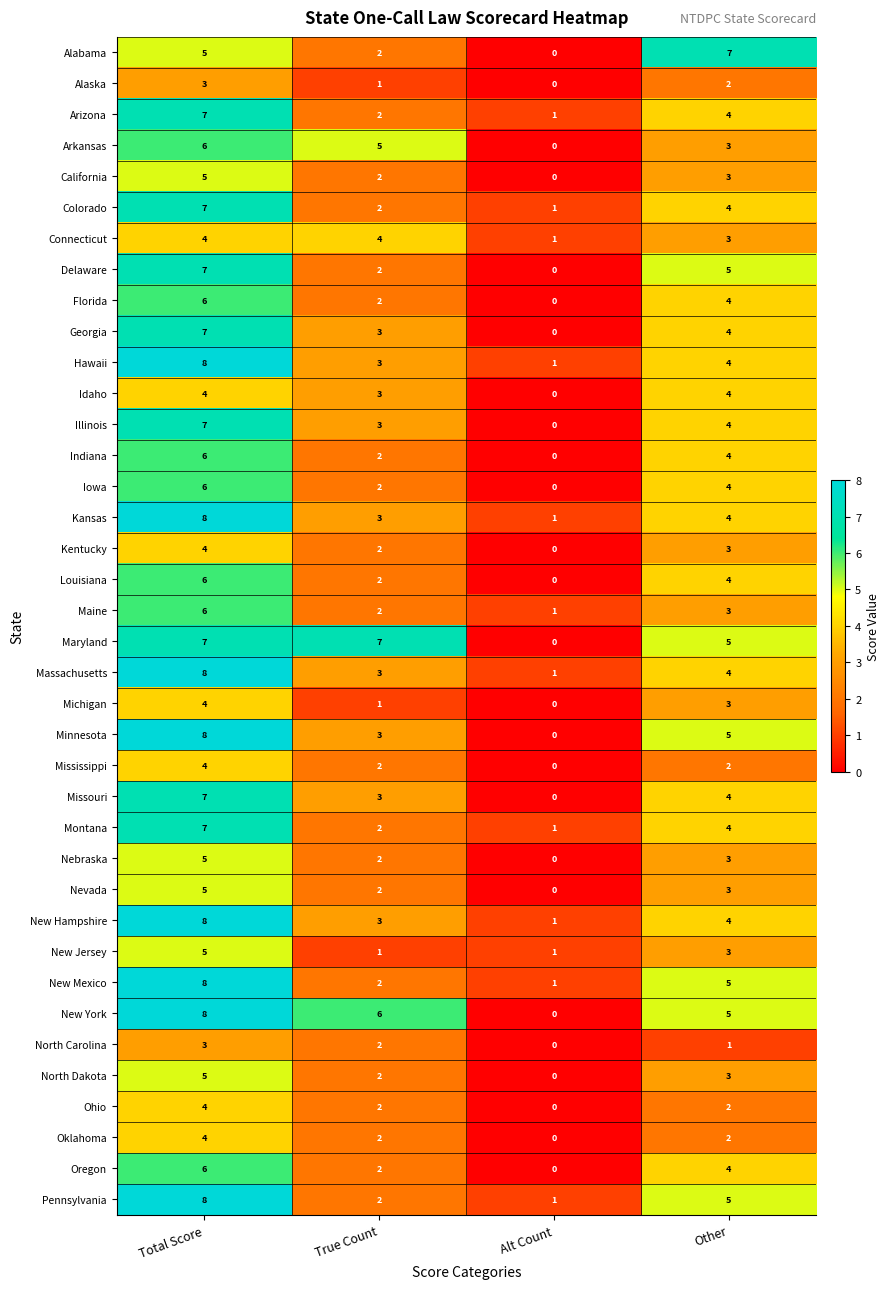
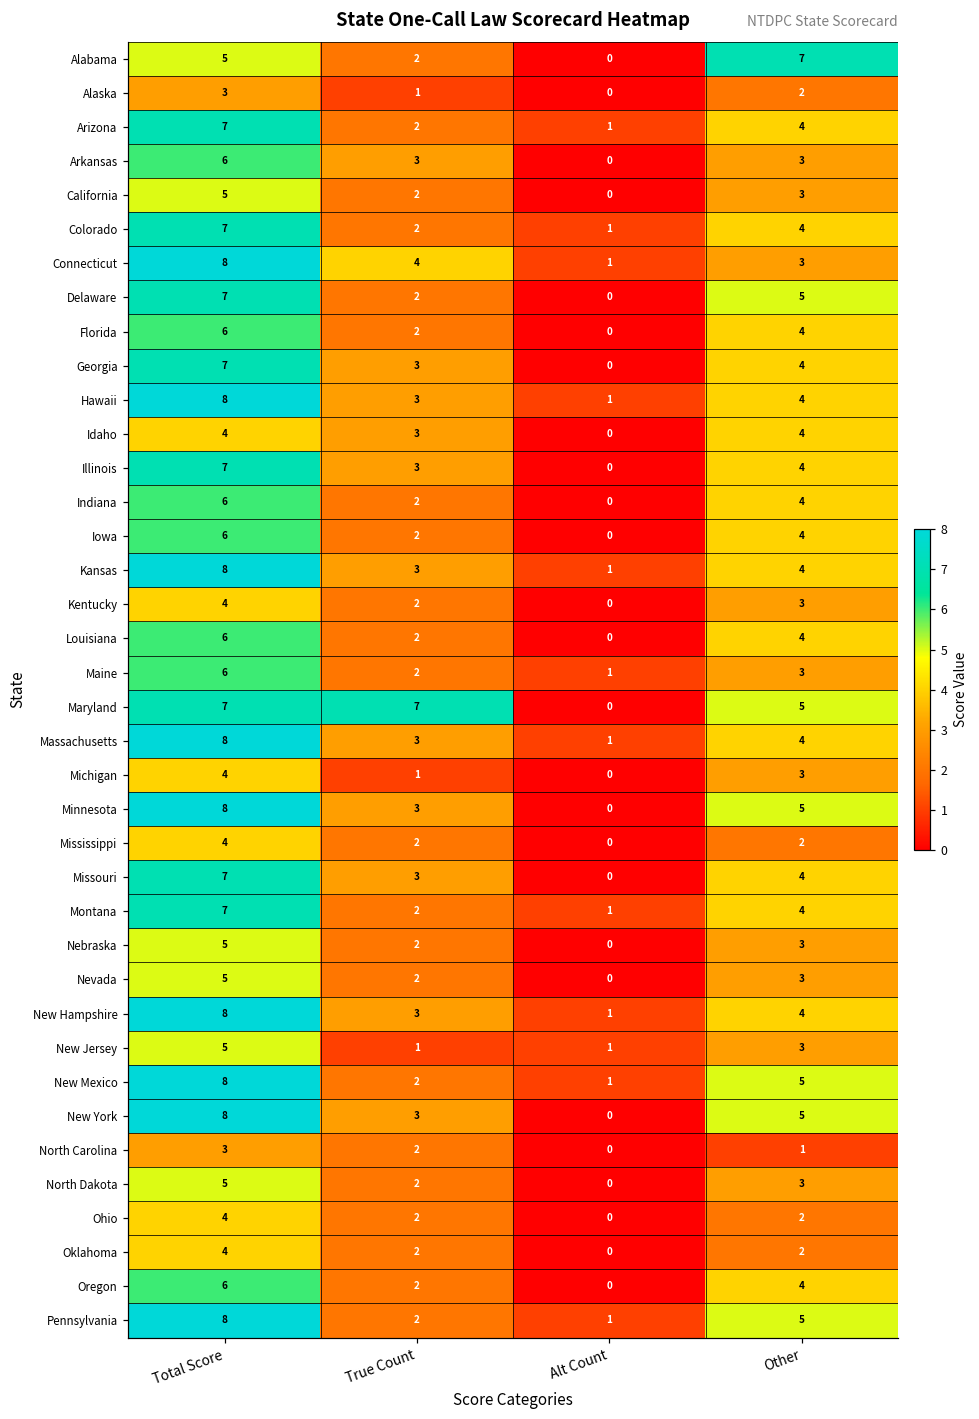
Arkansas, True Count: 5 -> 3
Connecticut, Total Score: 4 -> 8
New York, True Count: 6 -> 3
